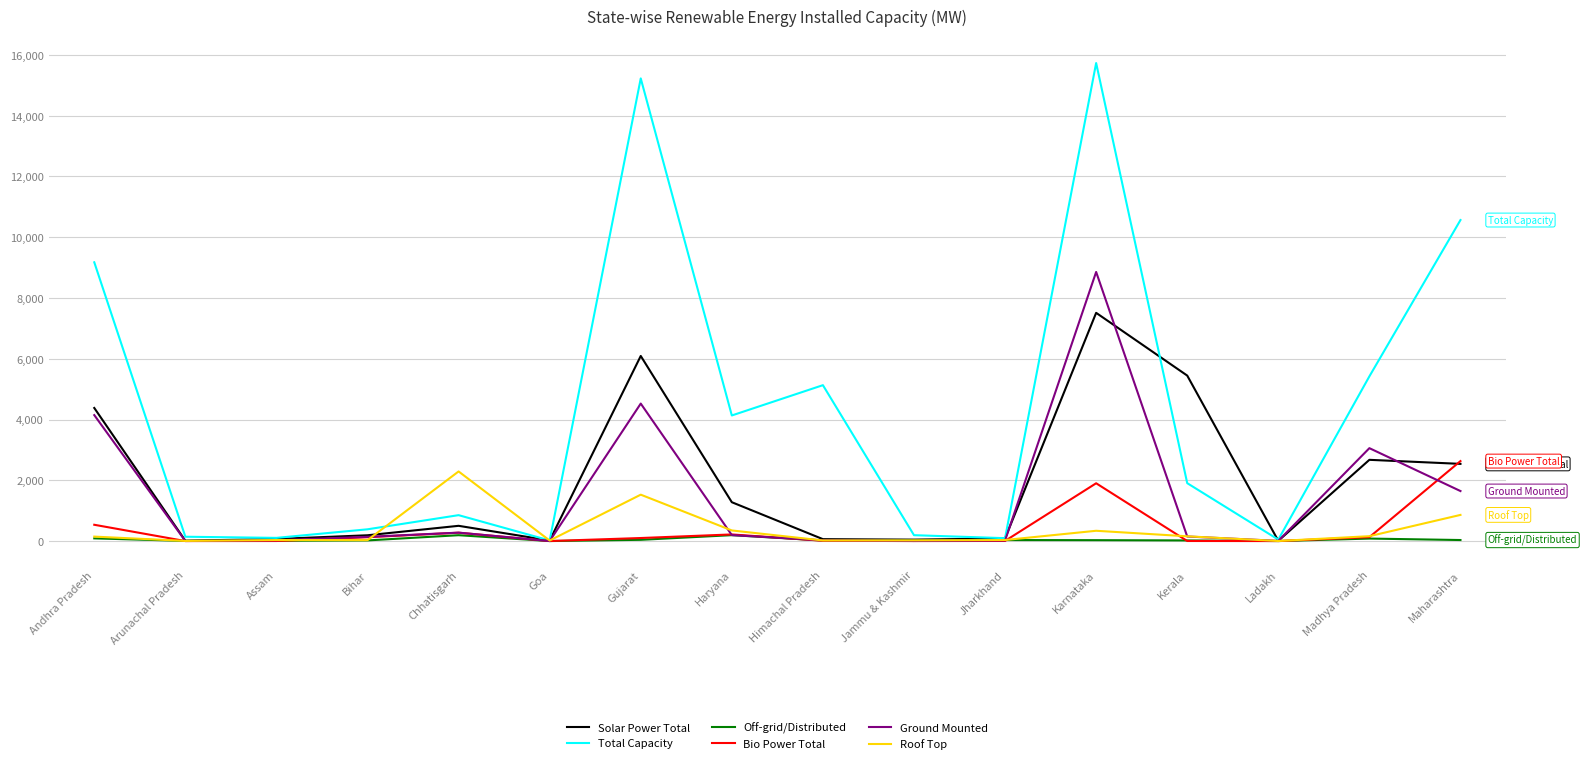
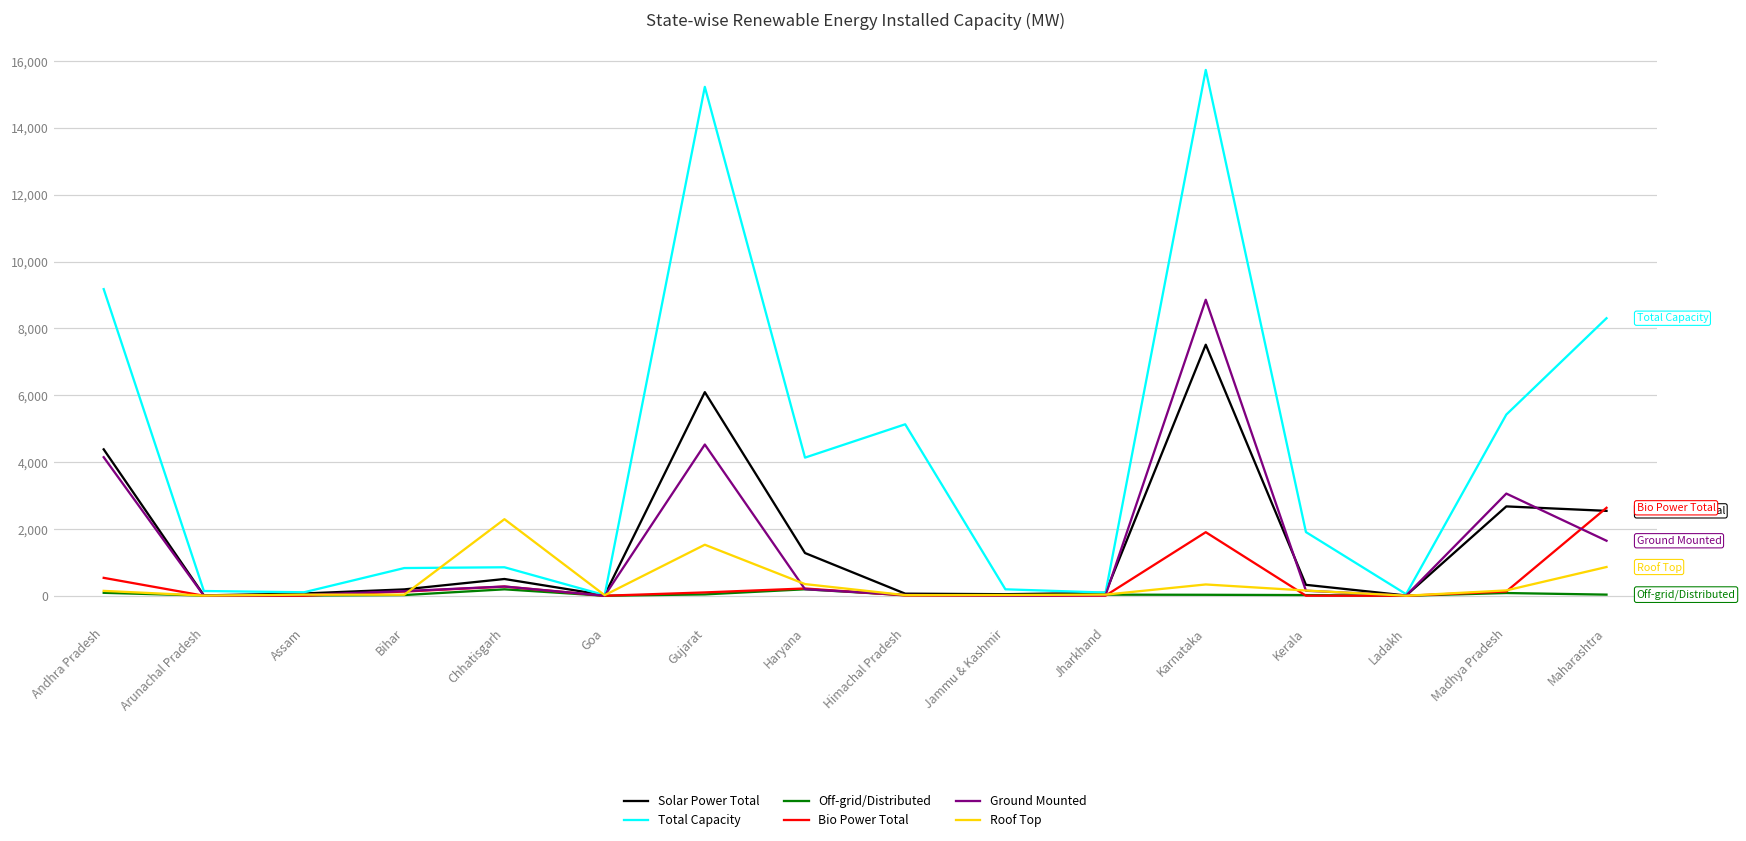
Total Capacity, Bihar: 400 -> 800
Solar Power Total, Kerala: 5,400 -> 300
Total Capacity, Maharashtra: 10,600 -> 8,300
